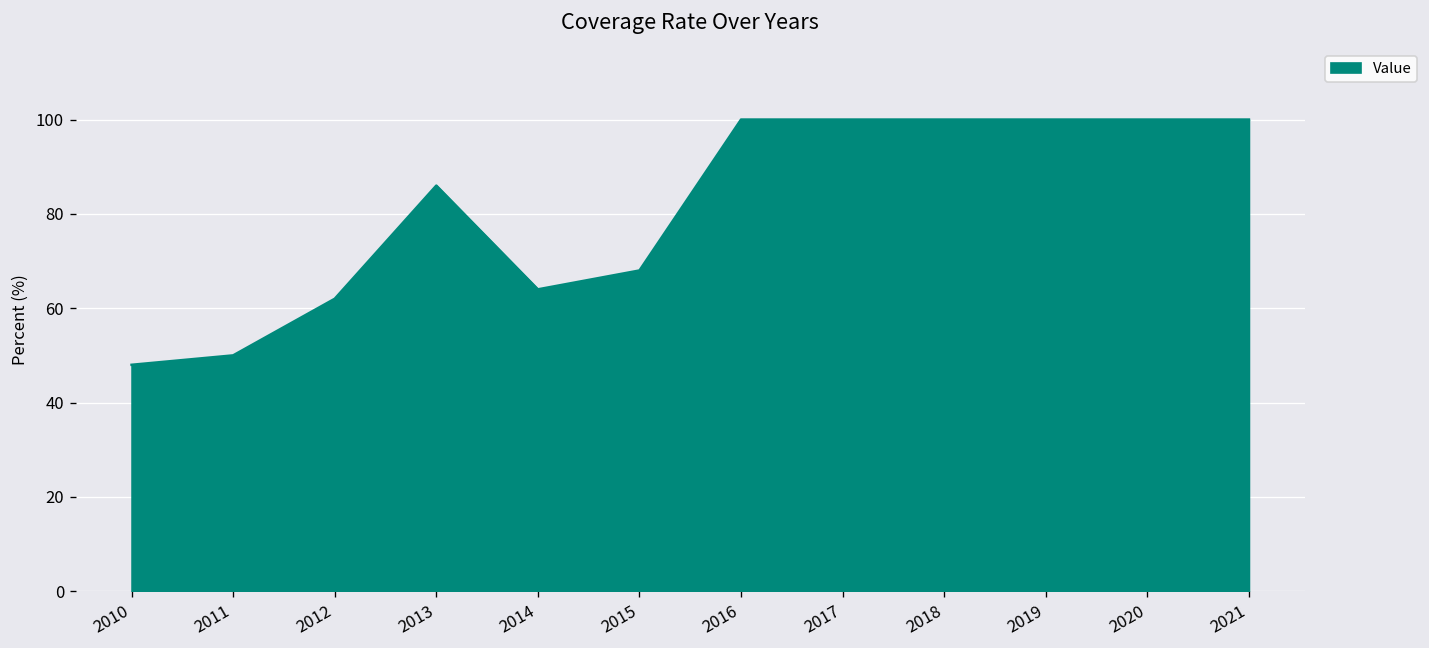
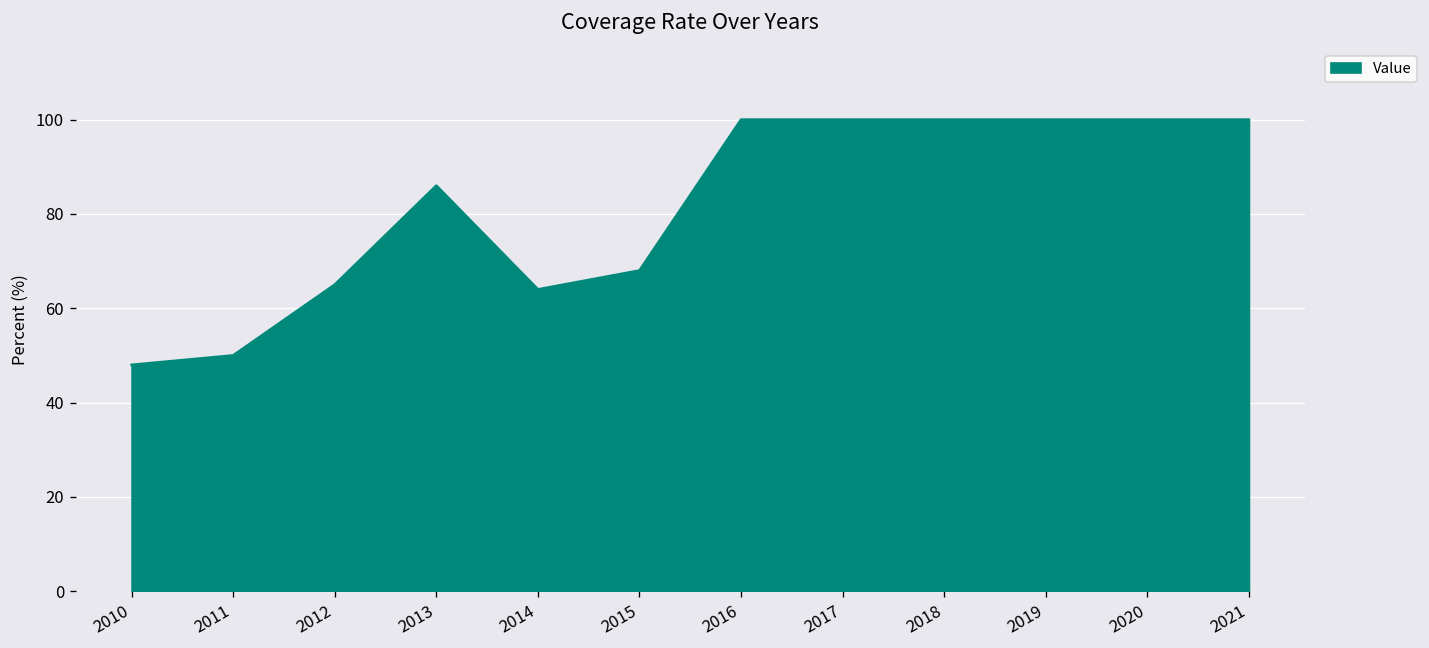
2012: 62 -> 65
